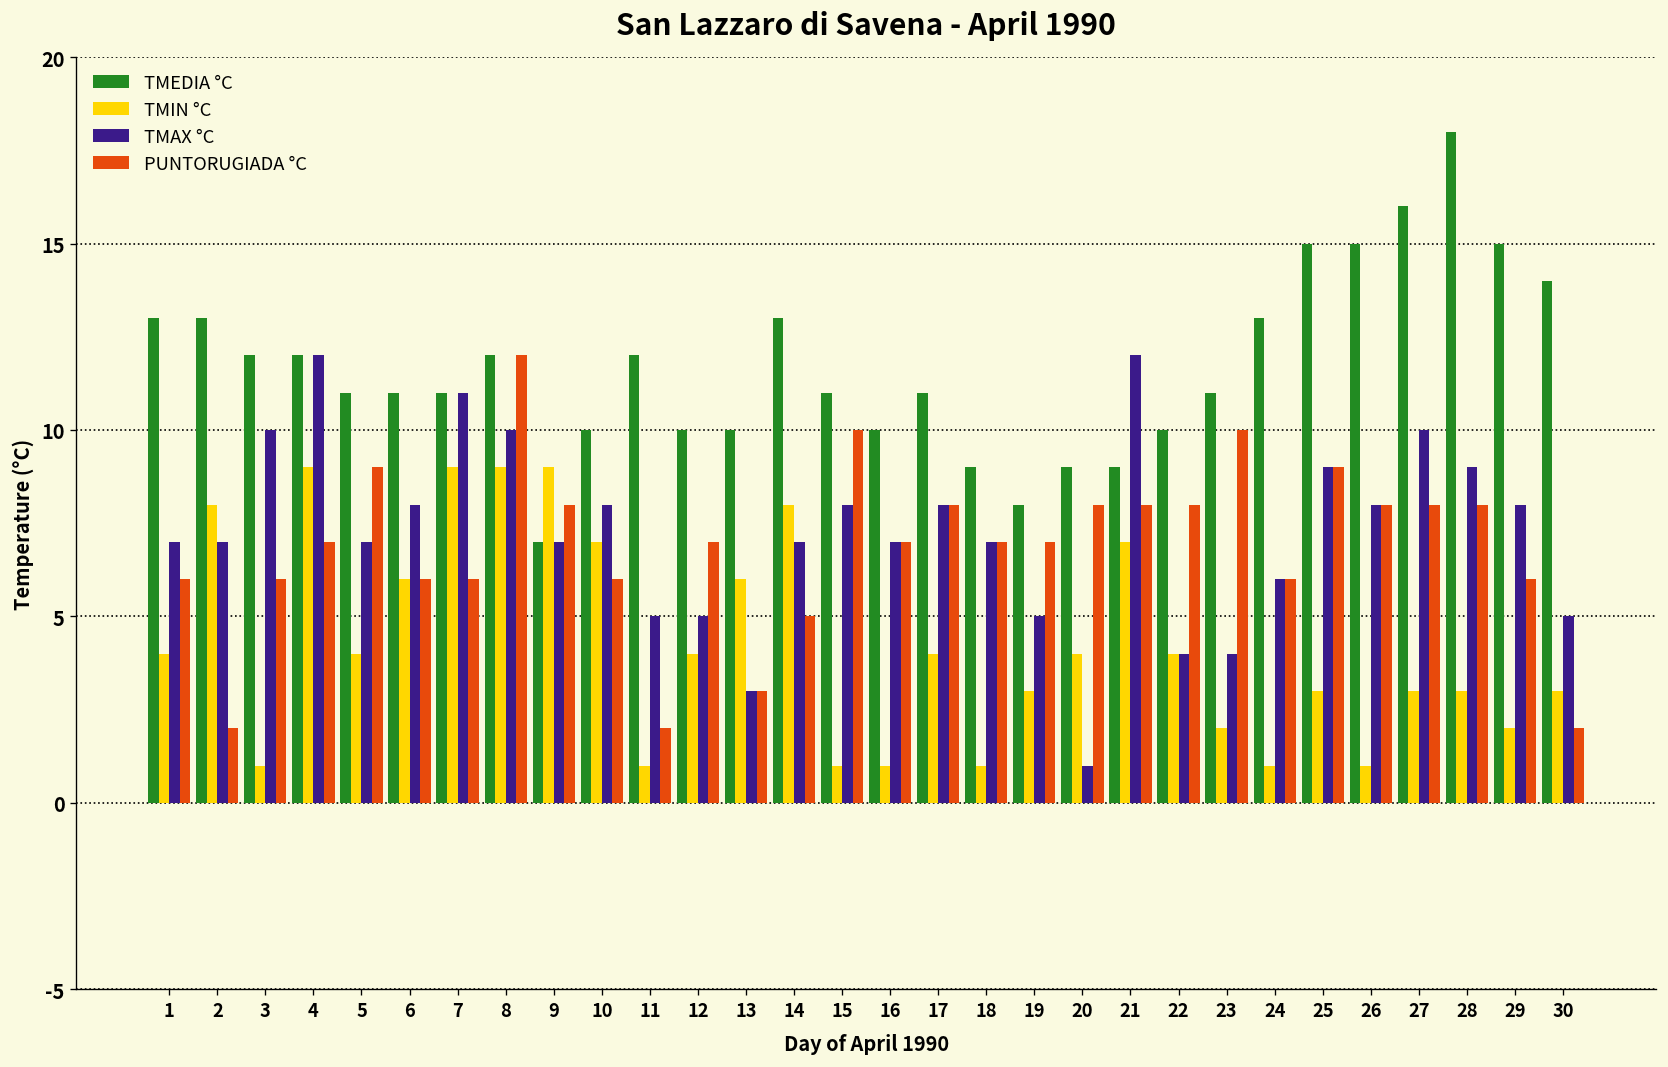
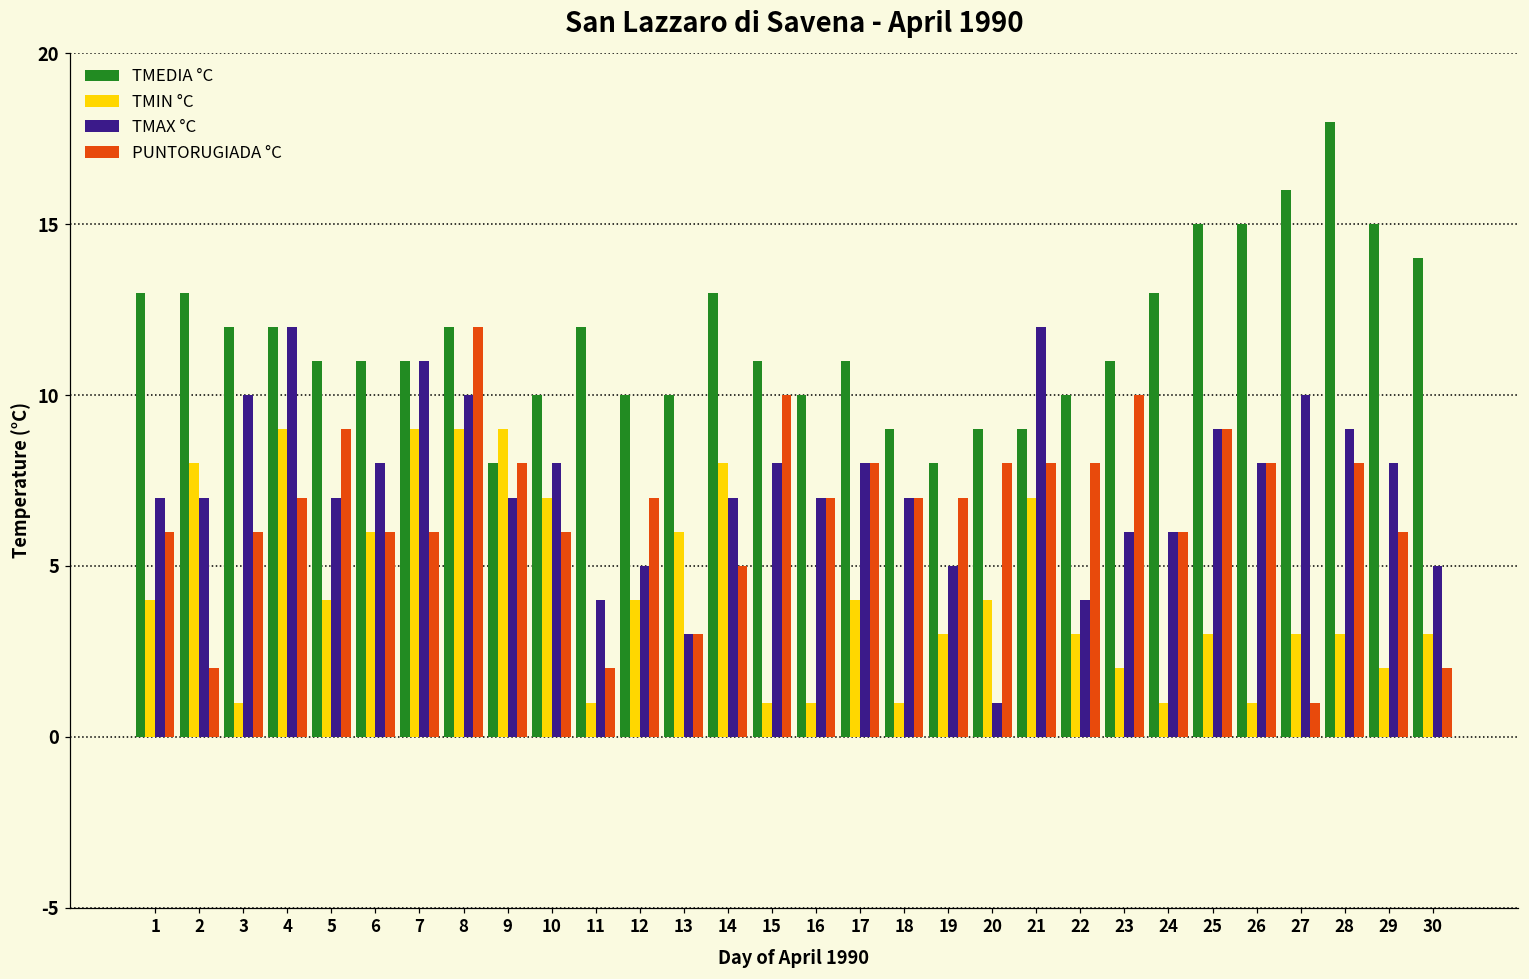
TMEDIA °C, 9: 7 -> 8
TMAX °C, 11: 5 -> 4
TMIN °C, 22: 4 -> 3
TMAX °C, 23: 4 -> 6
PUNTORUGIADA °C, 27: 8 -> 1
